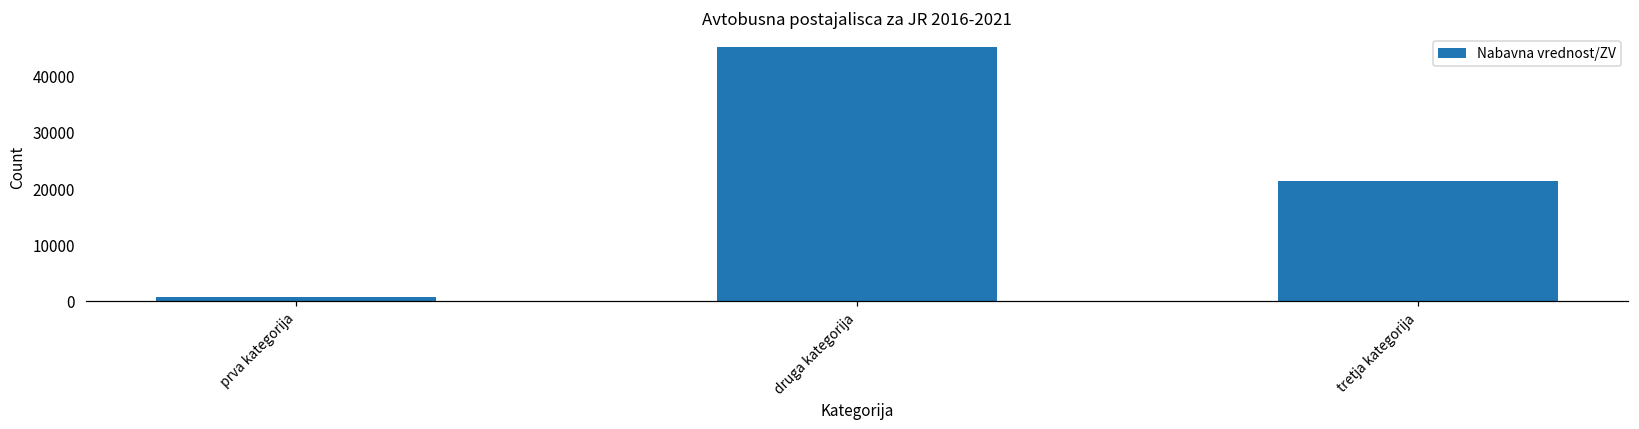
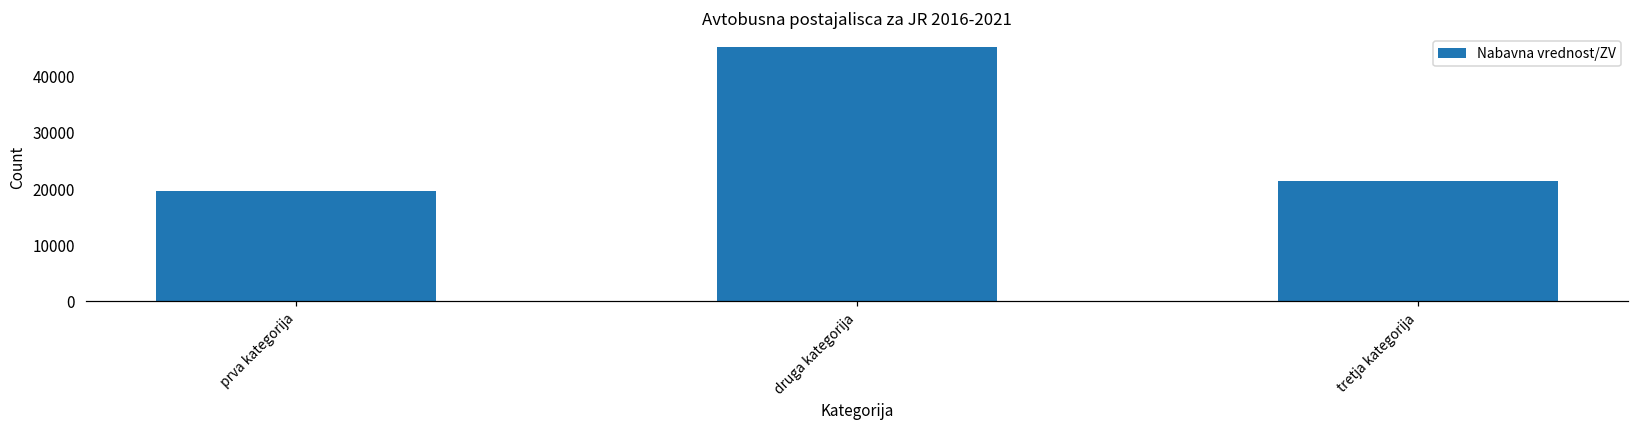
prva kategorija: 1000 -> 20000
